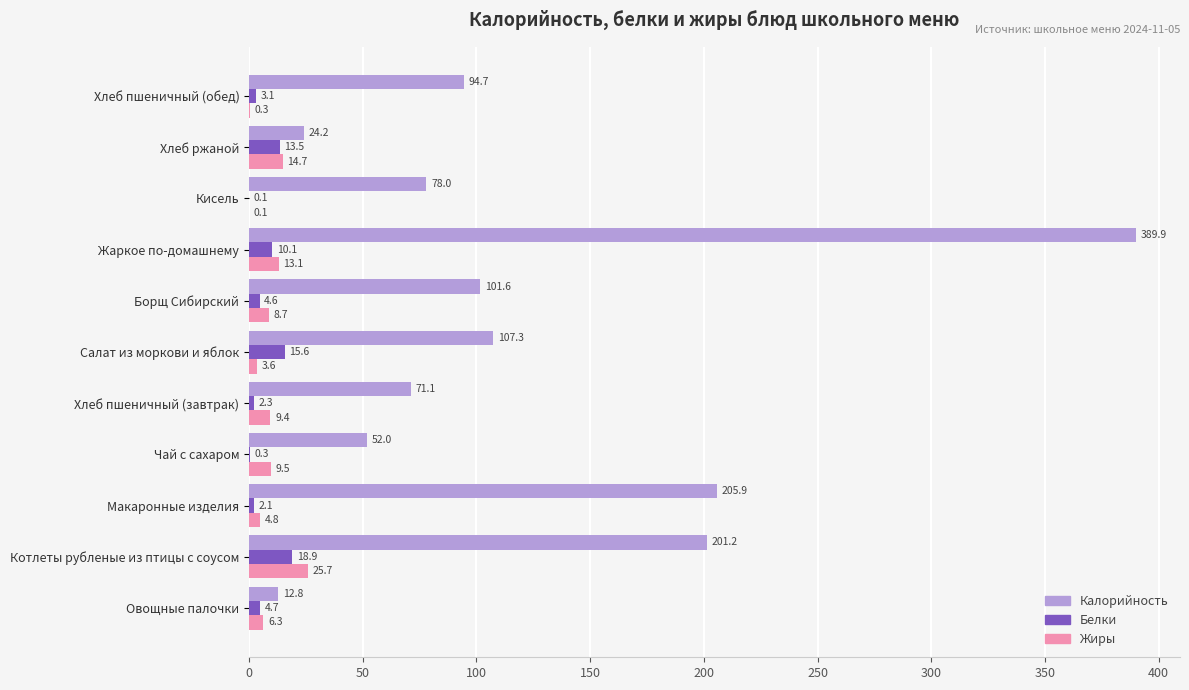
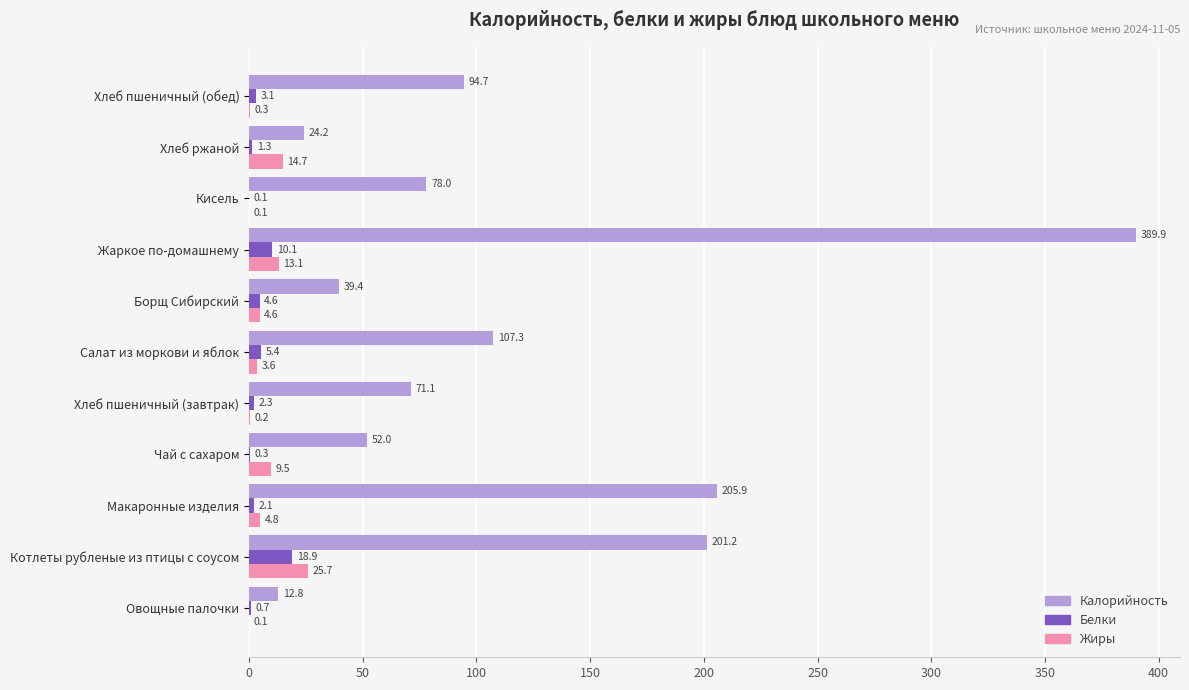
Белки, Хлеб ржаной: 13.5 -> 1.3
Калорийность, Борщ Сибирский: 101.6 -> 39.4
Жиры, Борщ Сибирский: 8.7 -> 4.6
Белки, Салат из моркови и яблок: 15.6 -> 5.4
Жиры, Хлеб пшеничный (завтрак): 9.4 -> 0.2
Белки, Овощные палочки: 4.7 -> 0.7
Жиры, Овощные палочки: 6.3 -> 0.1
